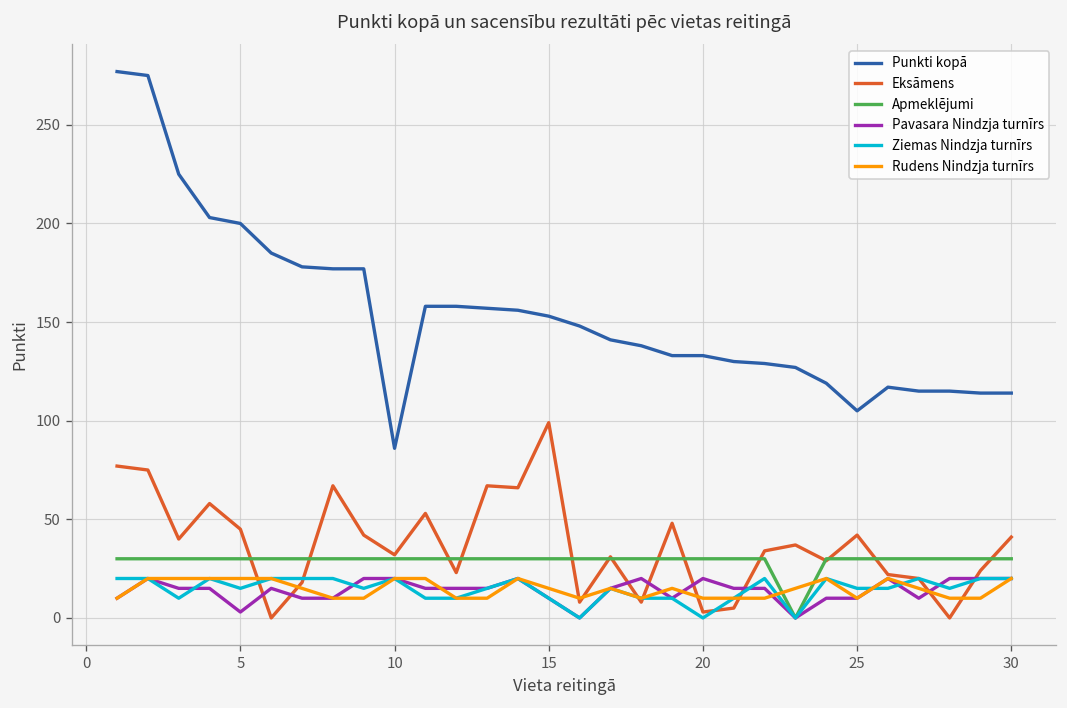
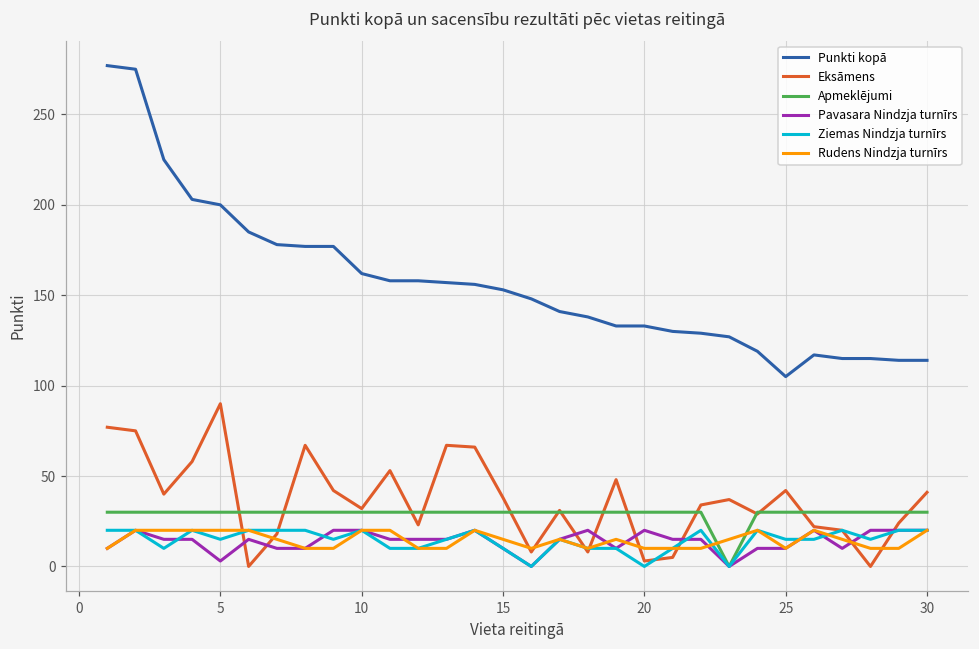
Eksāmens, 5: 45 -> 90
Punkti kopā, 10: 86 -> 162
Eksāmens, 15: 99 -> 38
